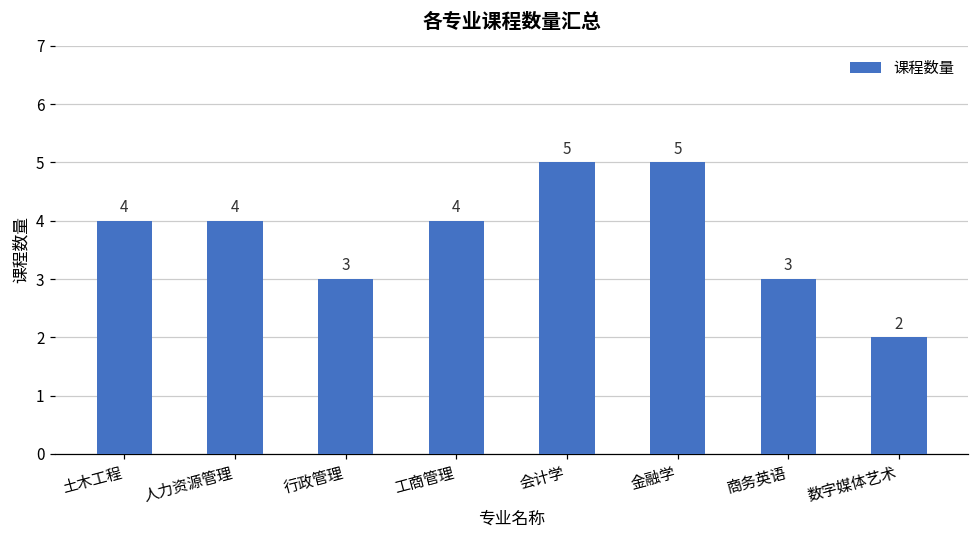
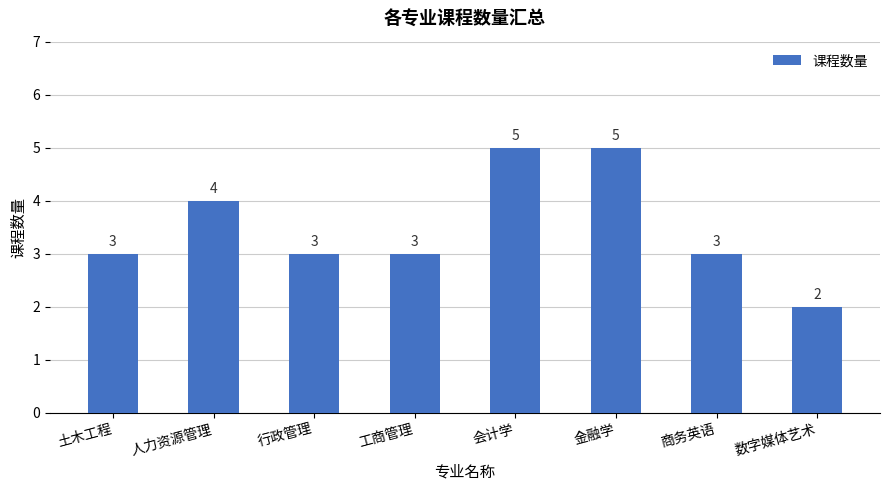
土木工程: 4 -> 3
工商管理: 4 -> 3
